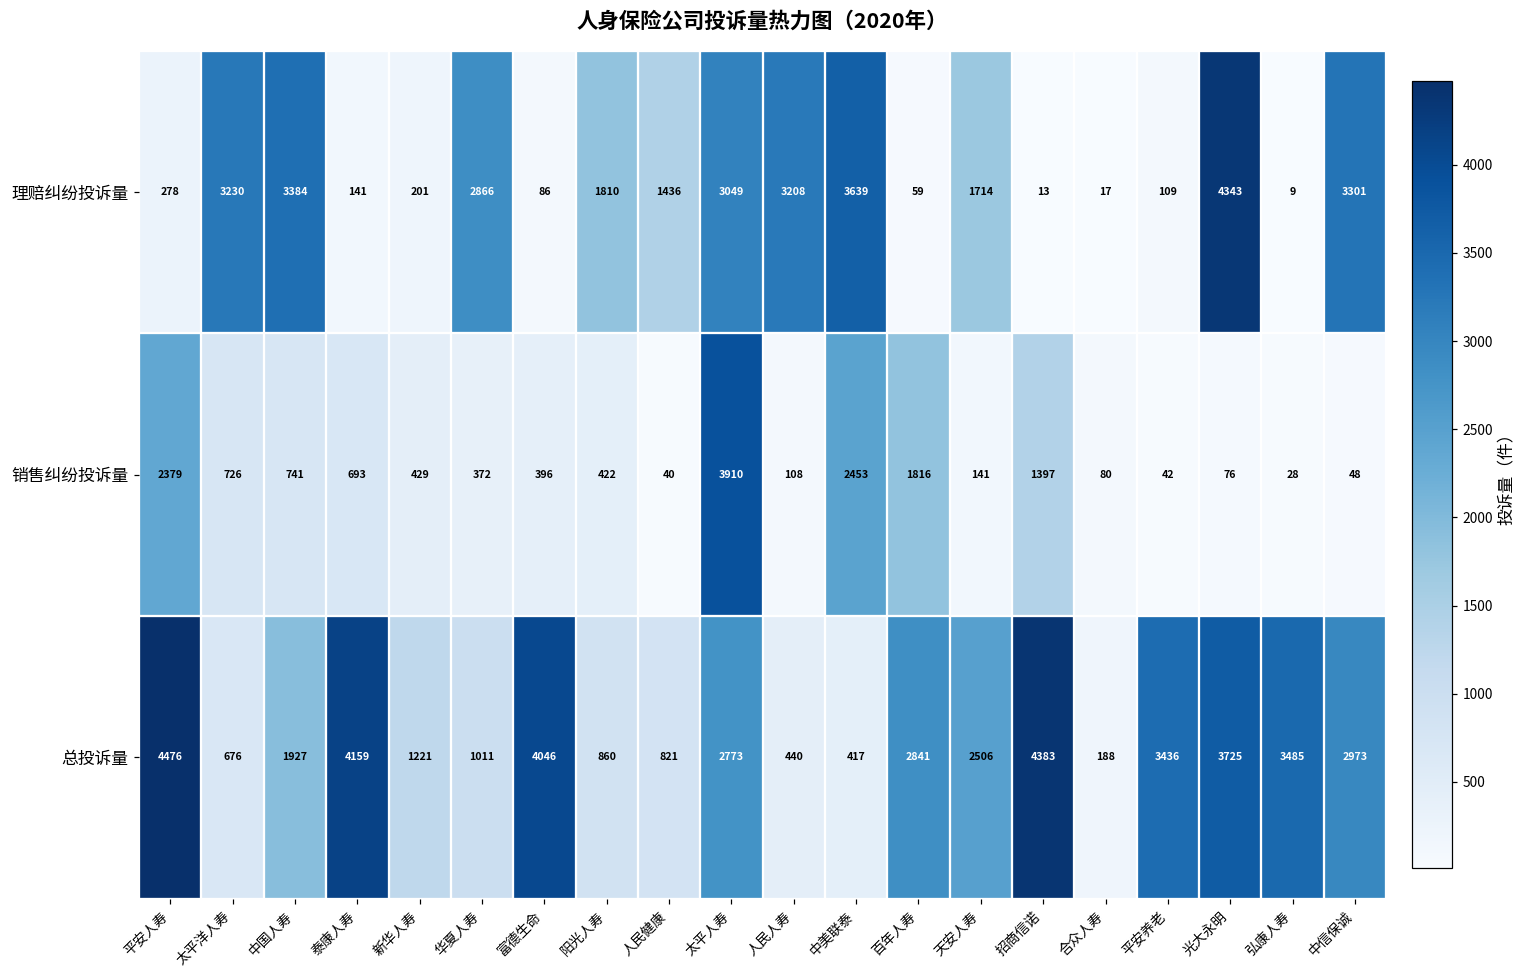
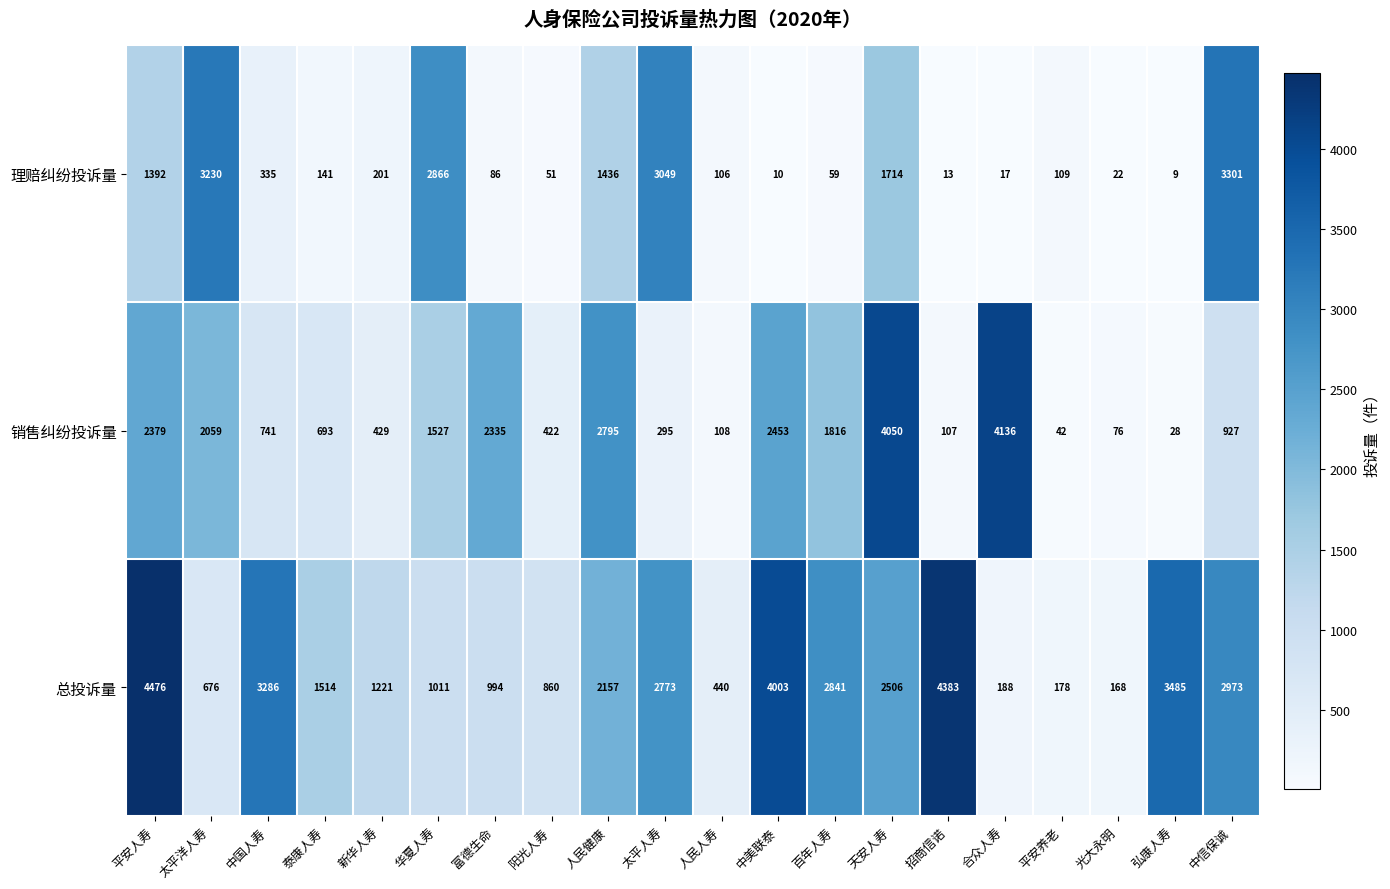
理赔纠纷投诉量, 平安人寿: 278 -> 1392
理赔纠纷投诉量, 中国人寿: 3384 -> 335
理赔纠纷投诉量, 阳光人寿: 1810 -> 51
理赔纠纷投诉量, 人民人寿: 3208 -> 106
理赔纠纷投诉量, 中美联泰: 3639 -> 10
理赔纠纷投诉量, 光大永明: 4343 -> 22
销售纠纷投诉量, 太平洋人寿: 726 -> 2059
销售纠纷投诉量, 华夏人寿: 372 -> 1527
销售纠纷投诉量, 富德生命: 396 -> 2335
销售纠纷投诉量, 人民健康: 40 -> 2795
销售纠纷投诉量, 太平人寿: 3910 -> 295
销售纠纷投诉量, 天安人寿: 141 -> 4050
销售纠纷投诉量, 招商信诺: 1397 -> 107
销售纠纷投诉量, 合众人寿: 80 -> 4136
销售纠纷投诉量, 中信保诚: 48 -> 927
总投诉量, 中国人寿: 1927 -> 3286
总投诉量, 泰康人寿: 4159 -> 1514
总投诉量, 富德生命: 4046 -> 994
总投诉量, 人民健康: 821 -> 2157
总投诉量, 中美联泰: 417 -> 4003
总投诉量, 平安养老: 3436 -> 178
总投诉量, 光大永明: 3725 -> 168
